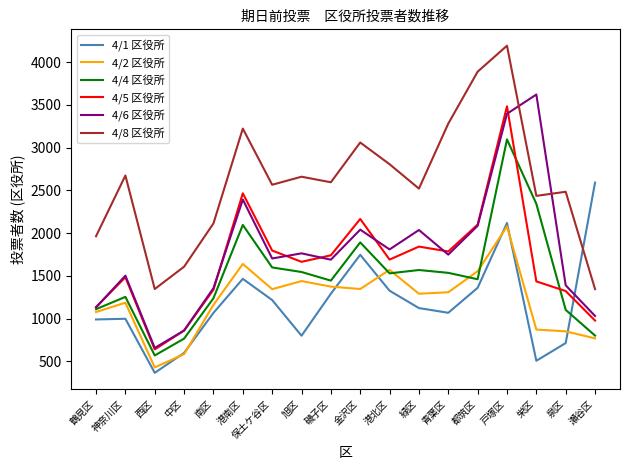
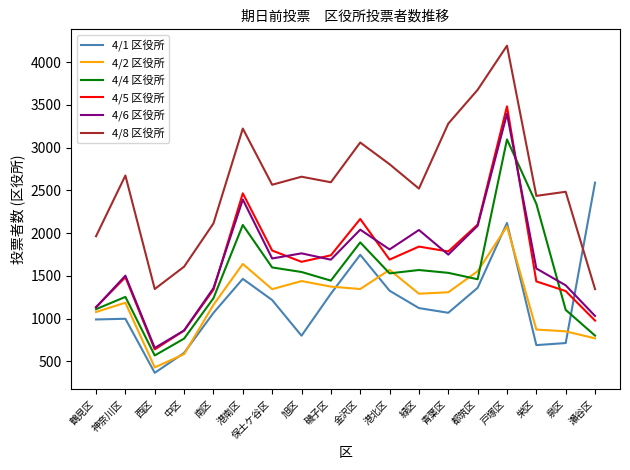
4/8 区役所, 都筑区: 3900 -> 3700
4/1 区役所, 栄区: 500 -> 700
4/6 区役所, 栄区: 3600 -> 1600
